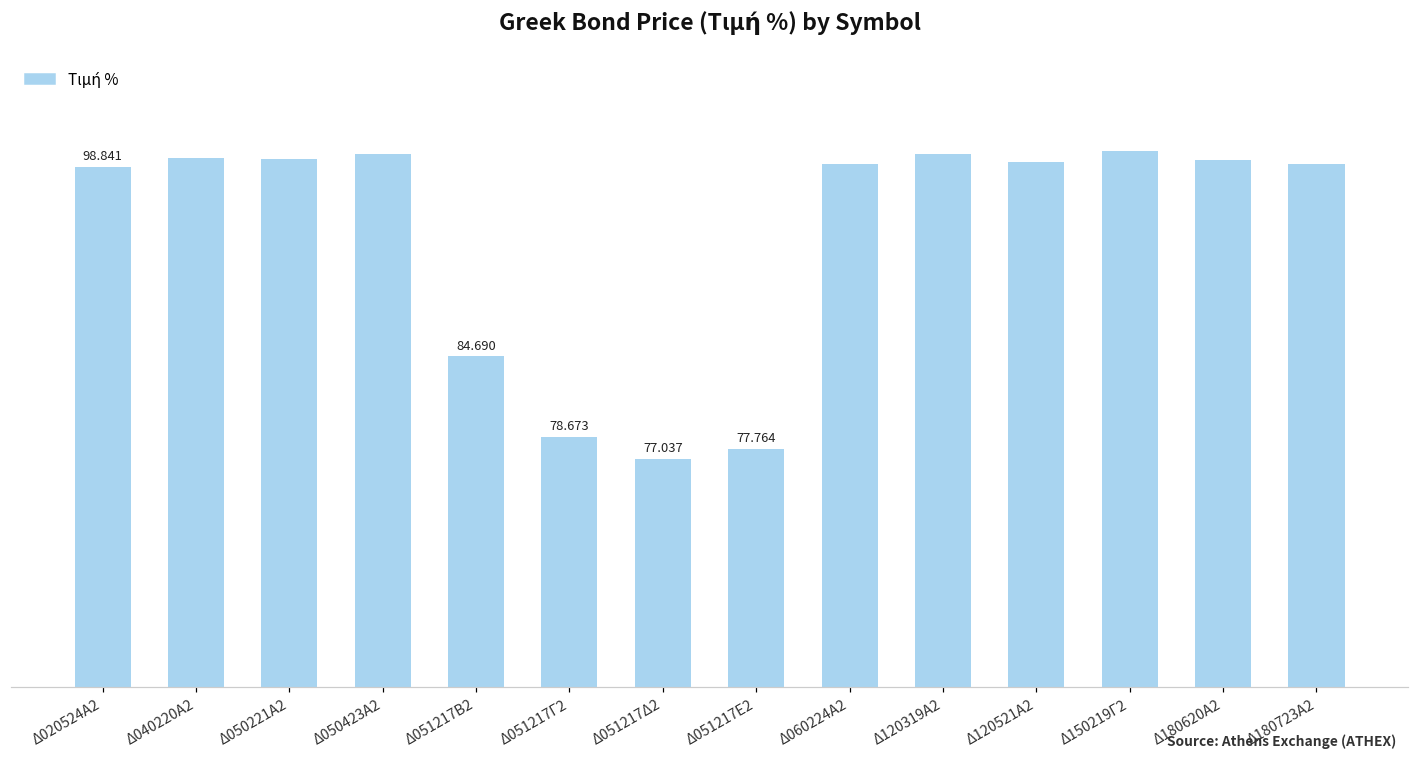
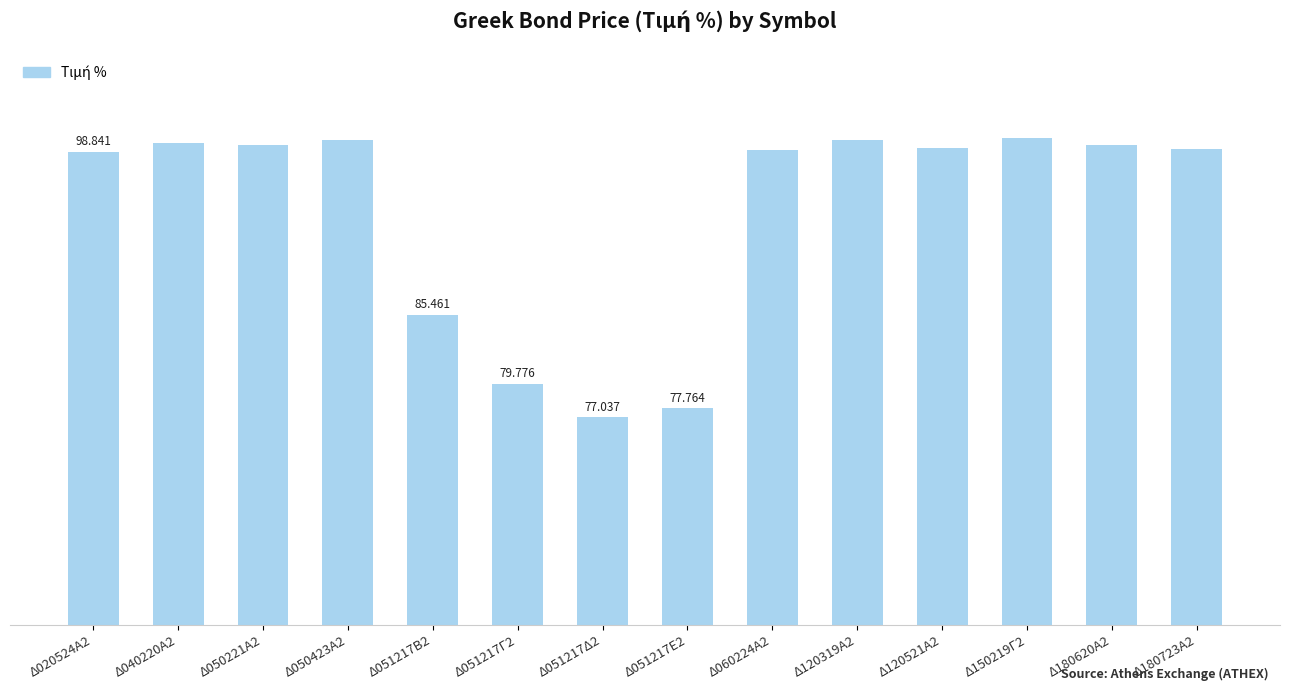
Δ051217Β2: 84.690 -> 85.461
Δ051217Γ2: 78.673 -> 79.776
